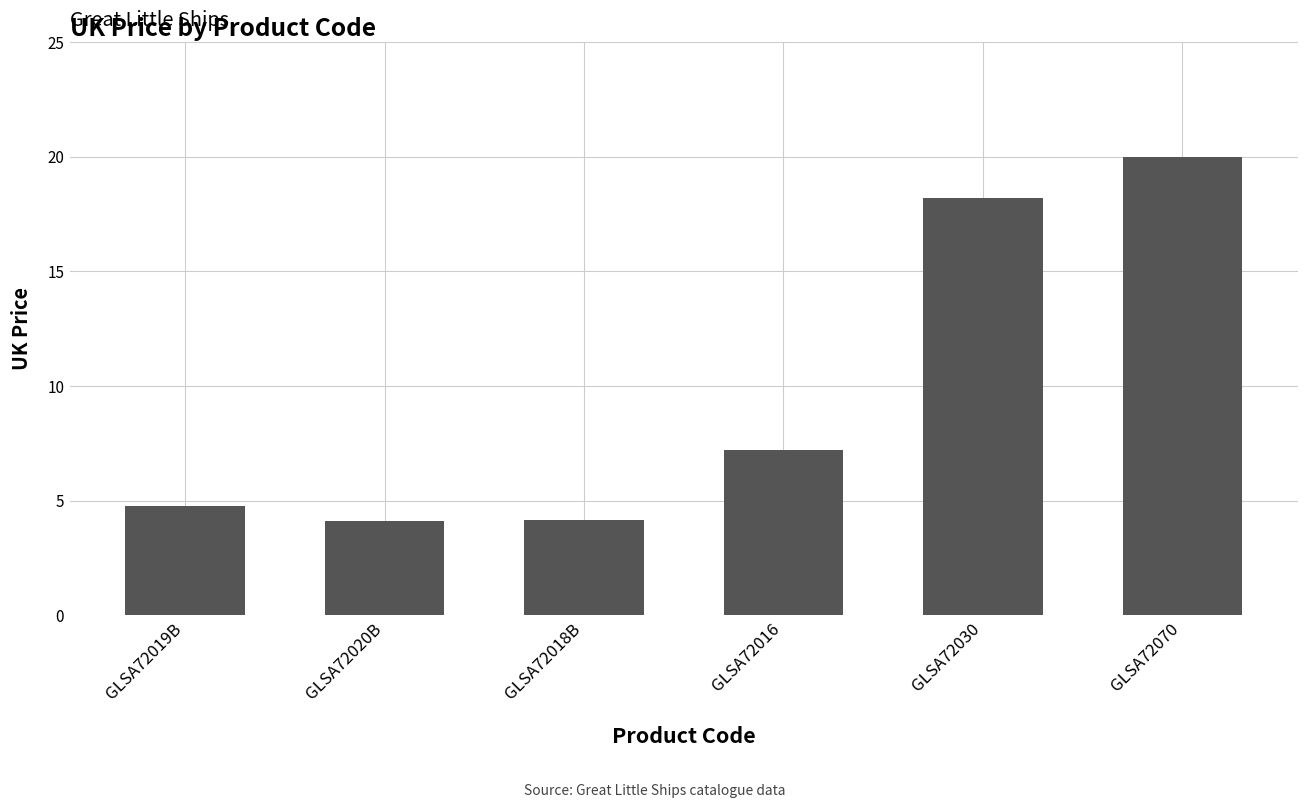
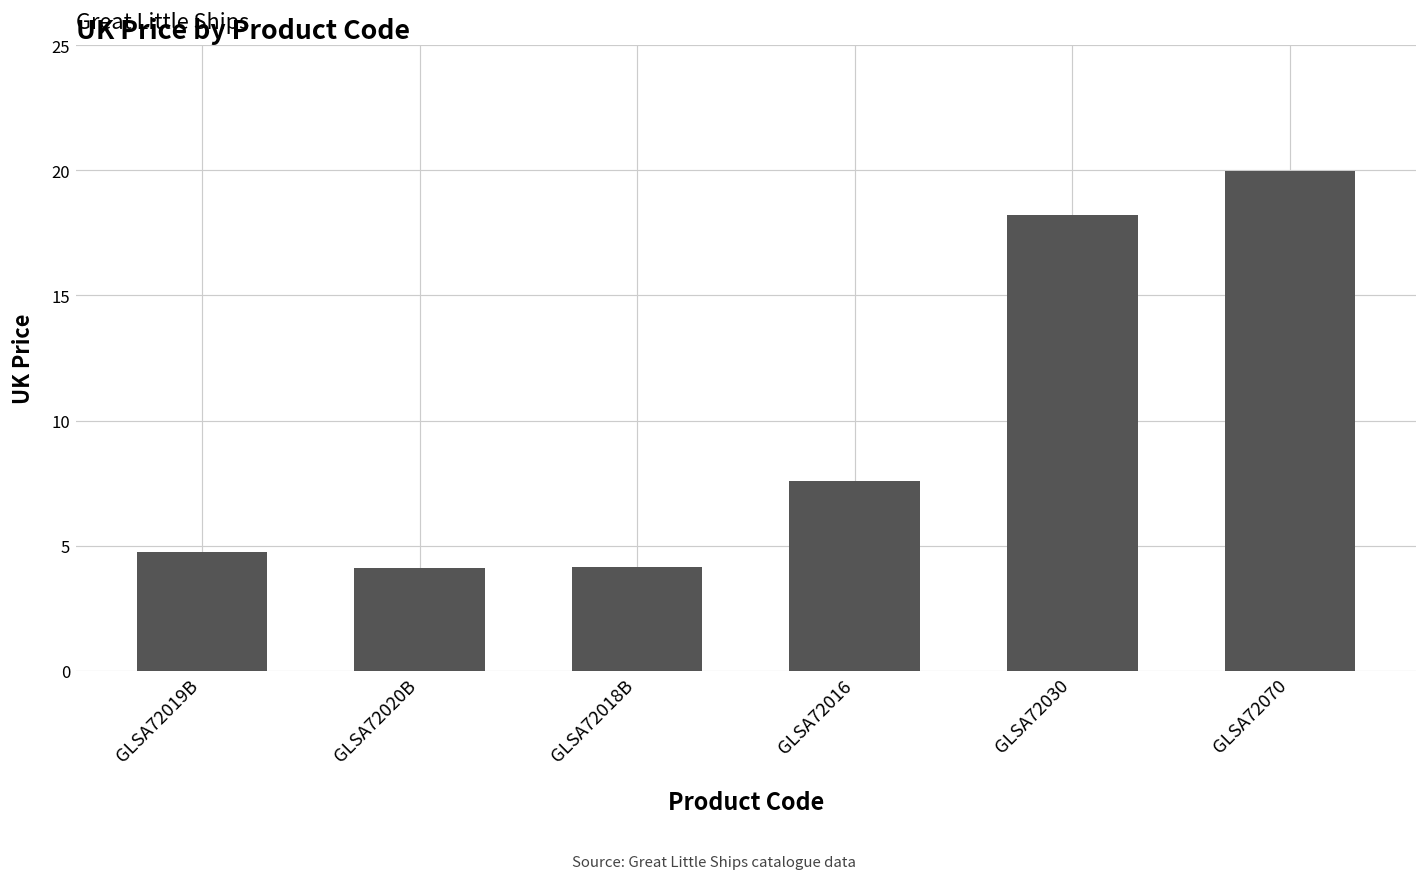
GLSA72016: 7.2 -> 7.6
